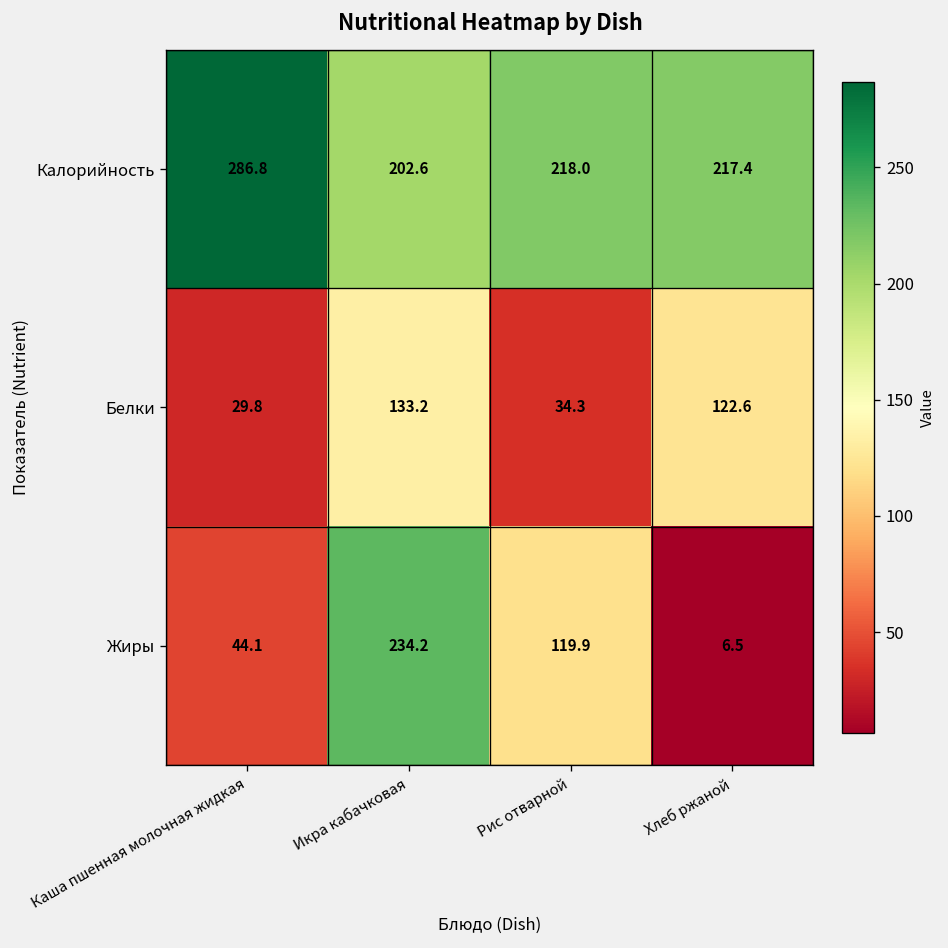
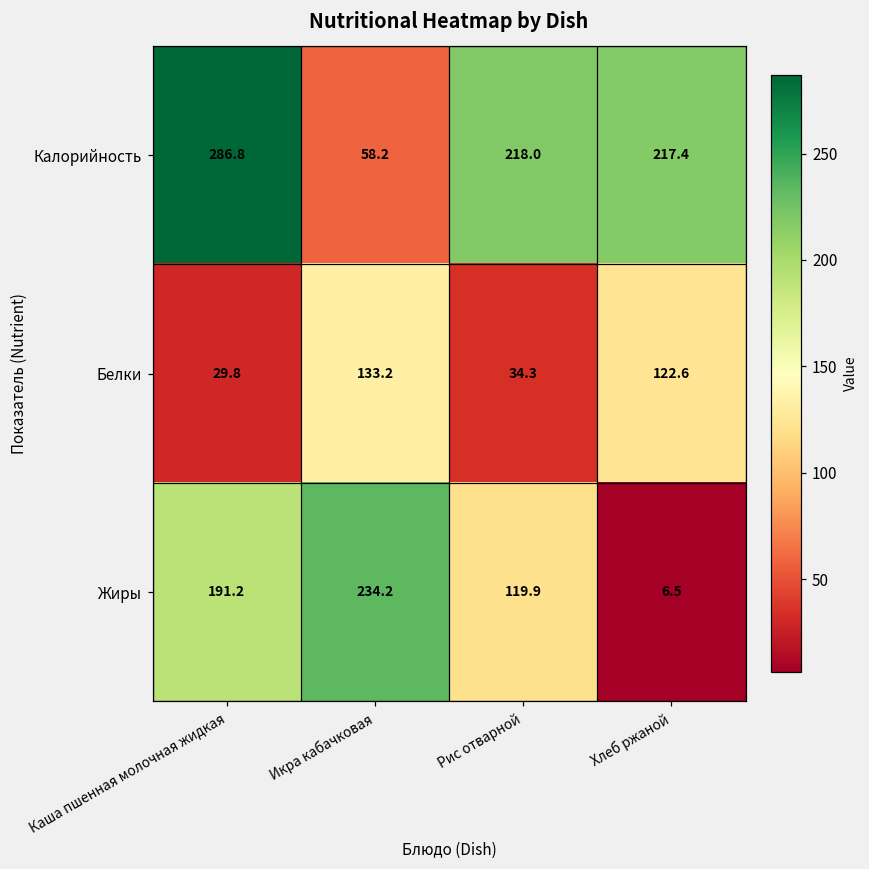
Калорийность, Икра кабачковая: 202.6 -> 58.2
Жиры, Каша пшенная молочная жидкая: 44.1 -> 191.2
